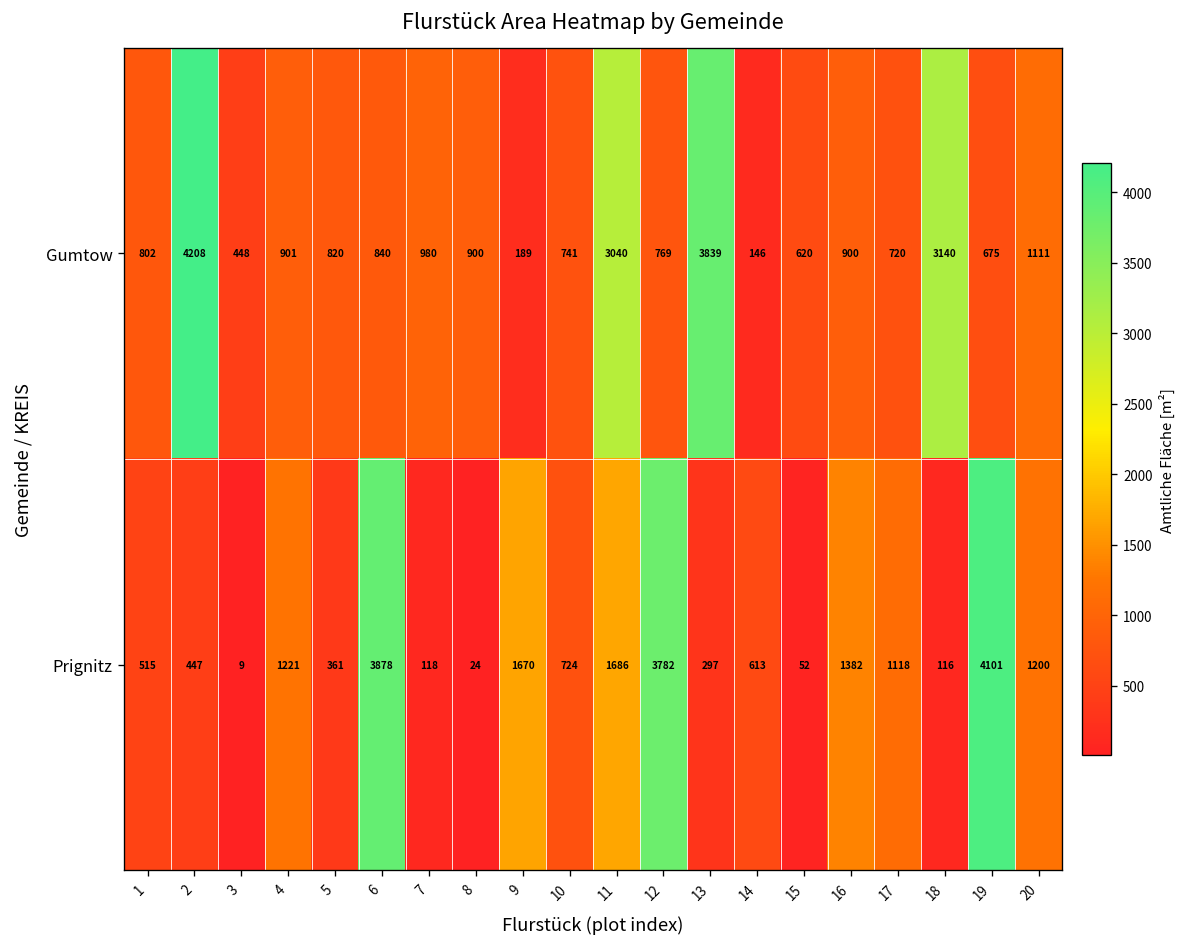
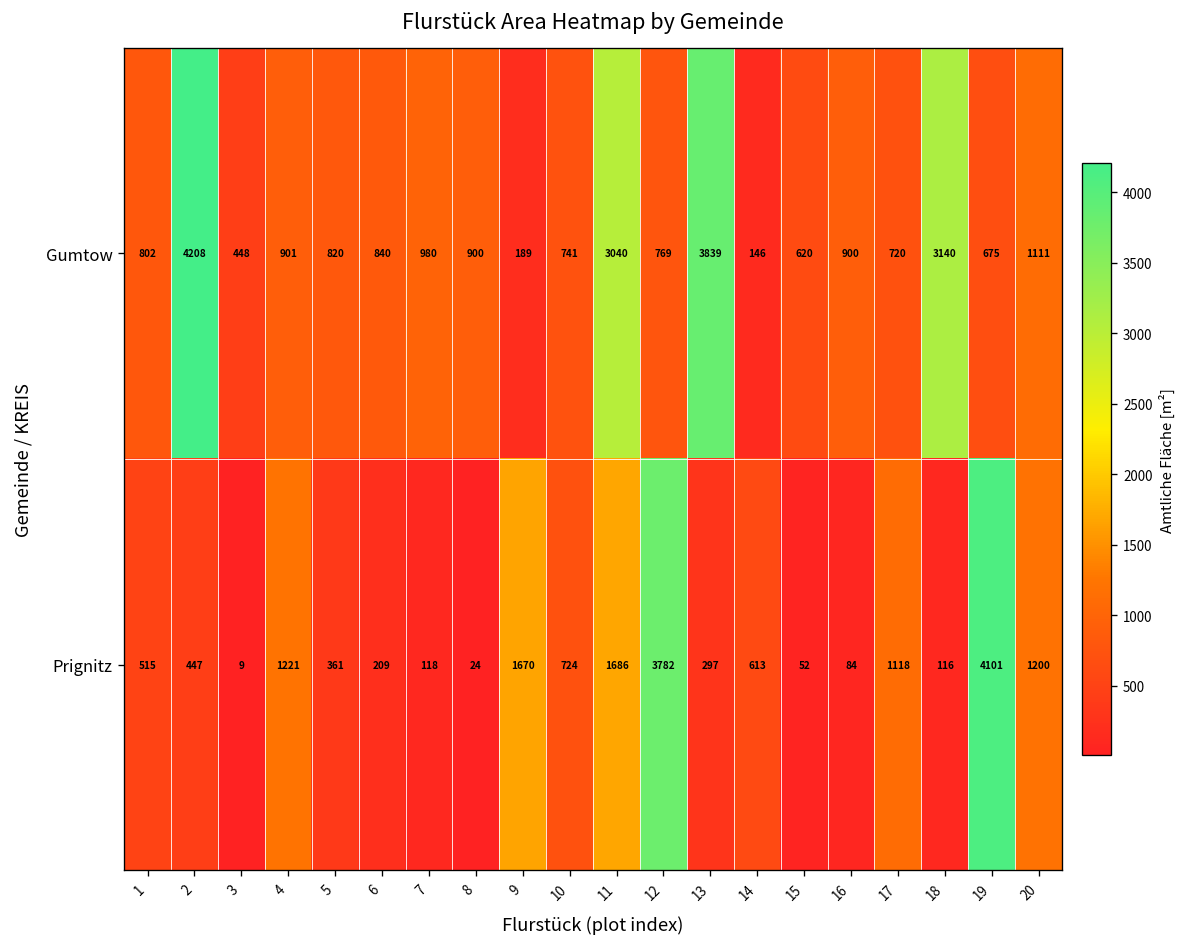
Prignitz, 6: 3878 -> 209
Prignitz, 16: 1382 -> 84
